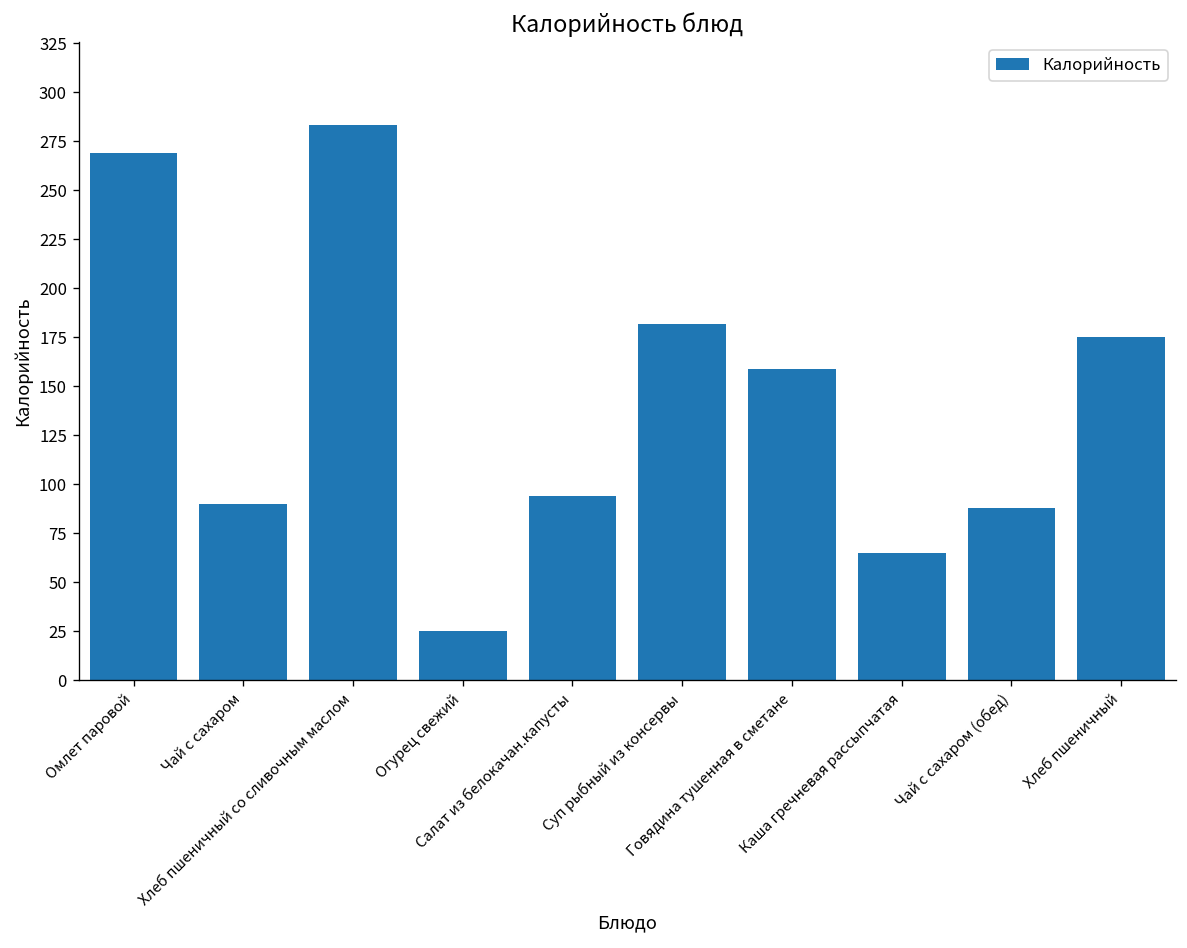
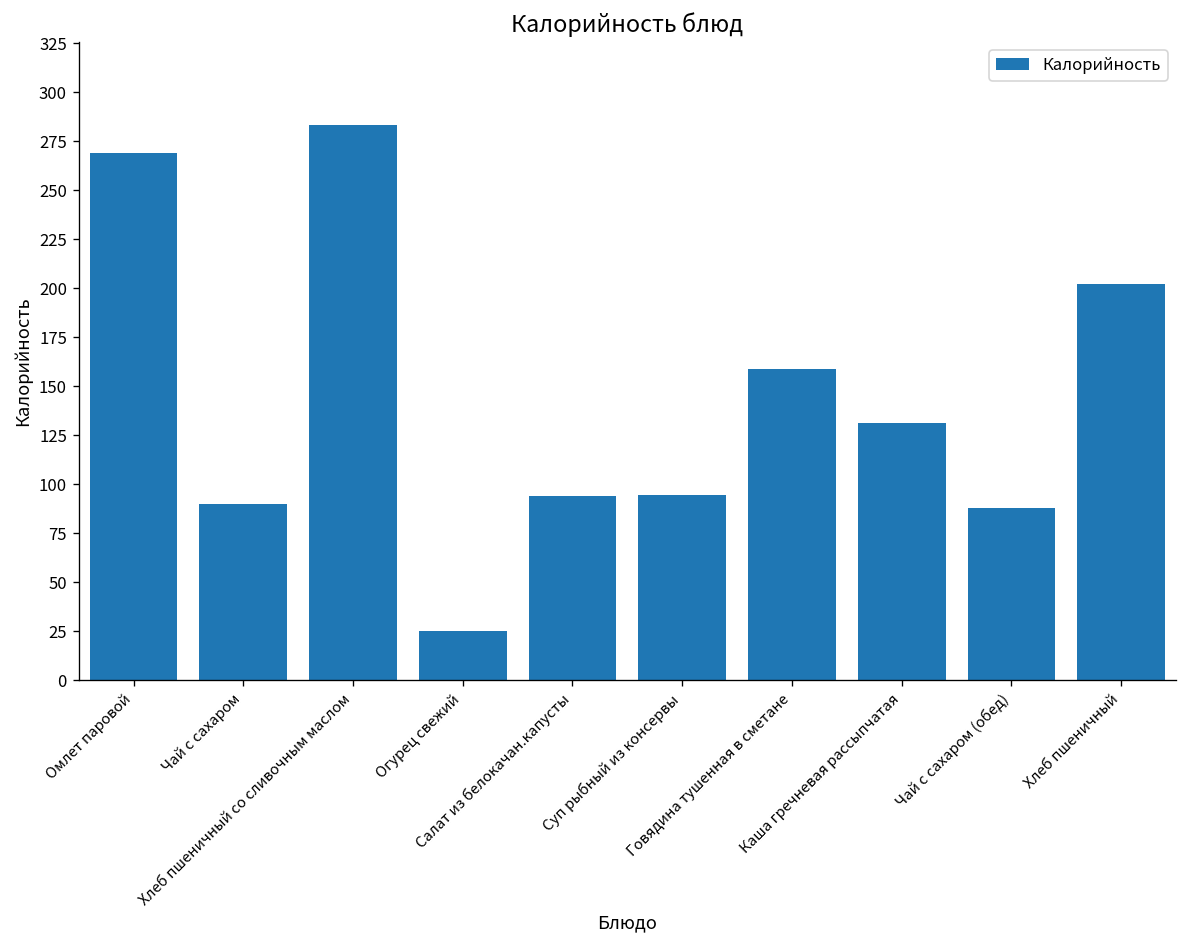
Суп рыбный из консервы: 182 -> 95
Каша гречневая рассыпчатая: 65 -> 131
Хлеб пшеничный: 175 -> 202
